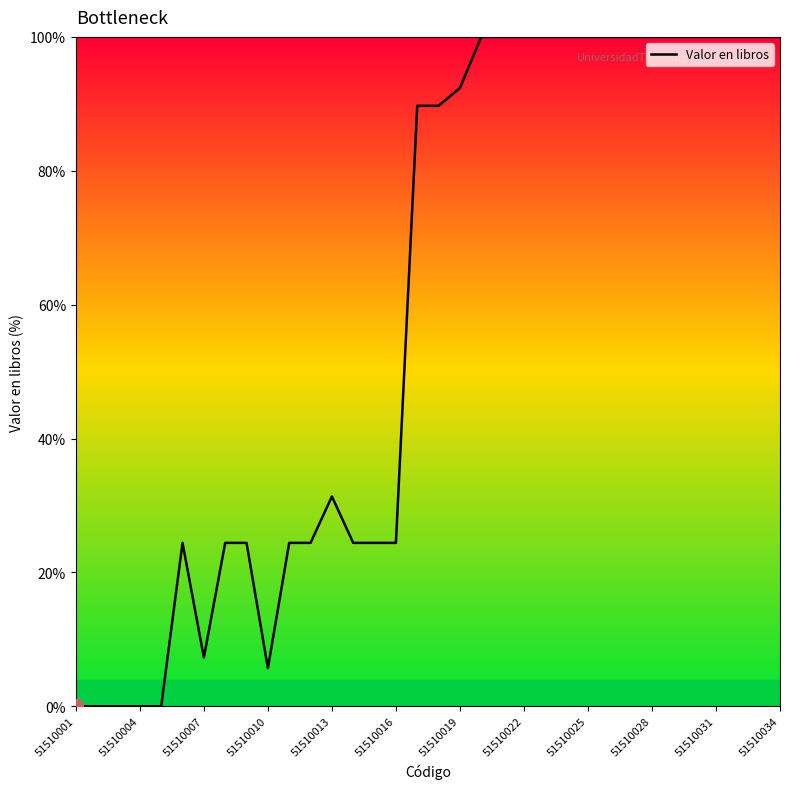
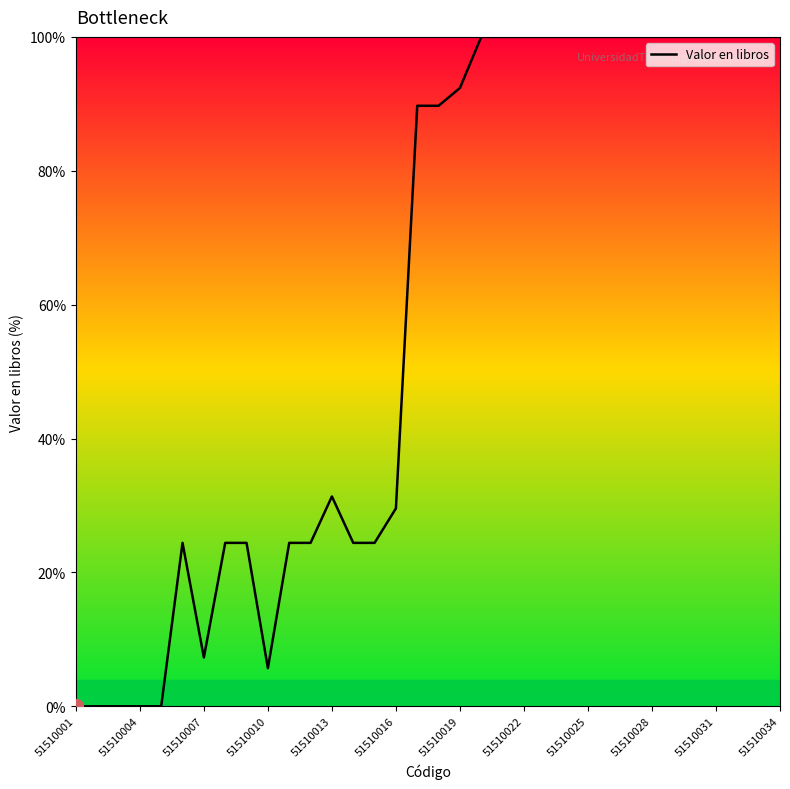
Valor en libros, 51510016: 24% -> 30%
